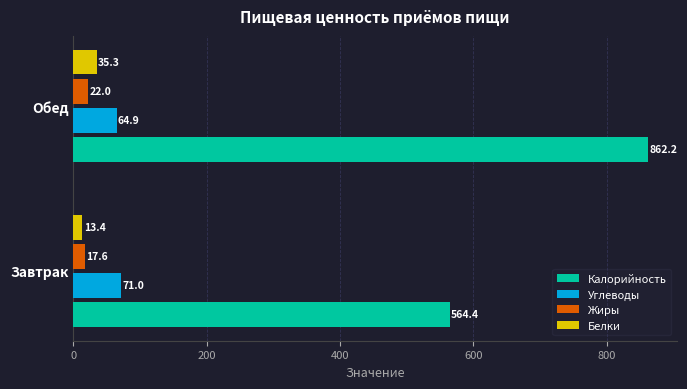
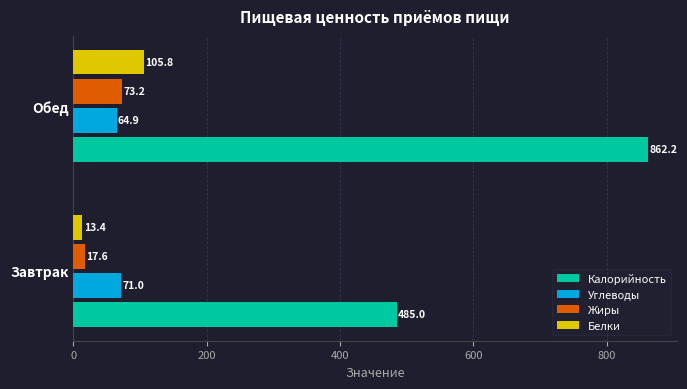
Белки, Обед: 35.3 -> 105.8
Жиры, Обед: 22.0 -> 73.2
Калорийность, Завтрак: 564.4 -> 485.0
